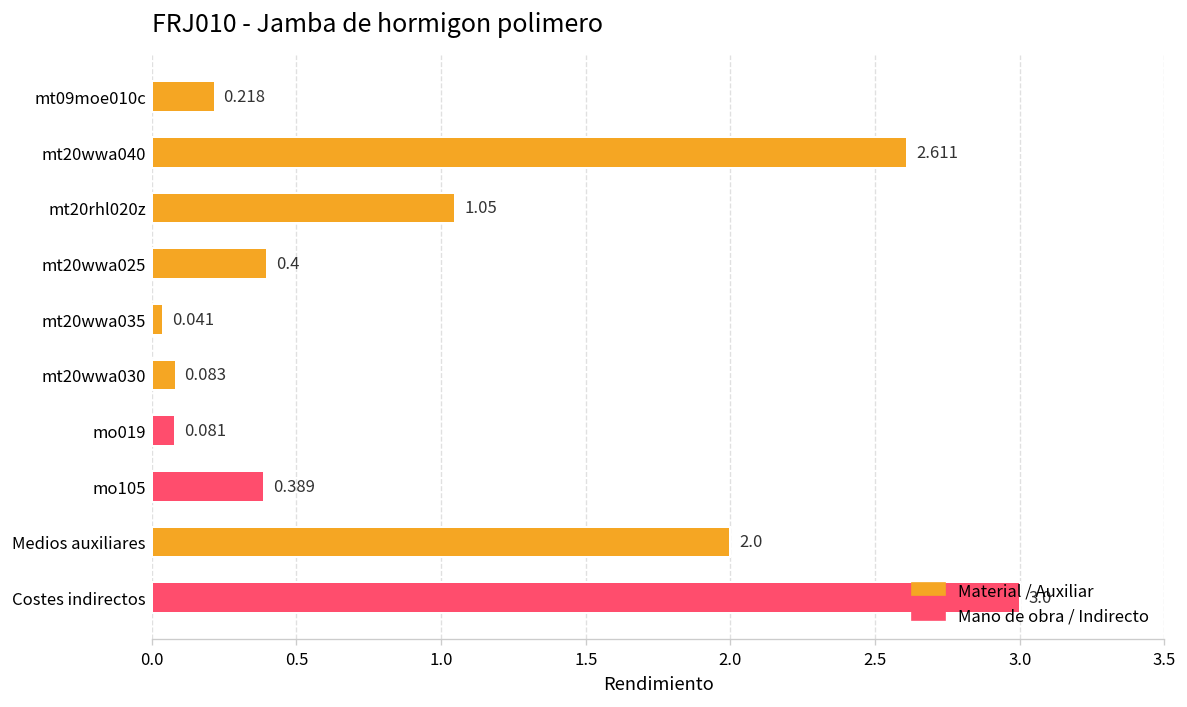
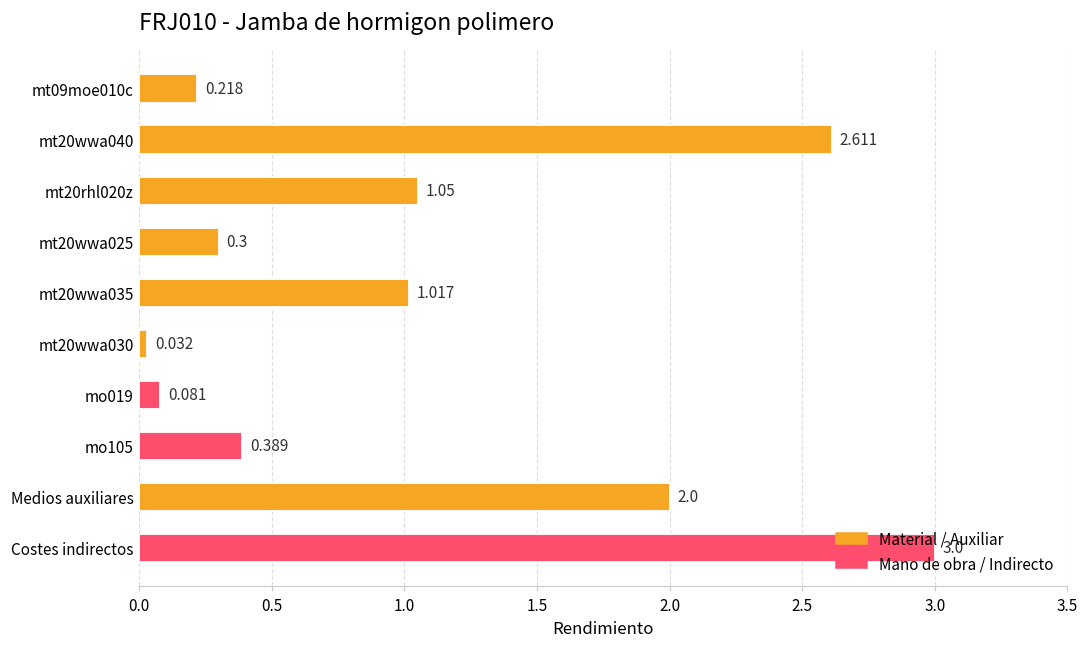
mt20wwa025: 0.4 -> 0.3
mt20wwa035: 0.041 -> 1.017
mt20wwa030: 0.083 -> 0.032
